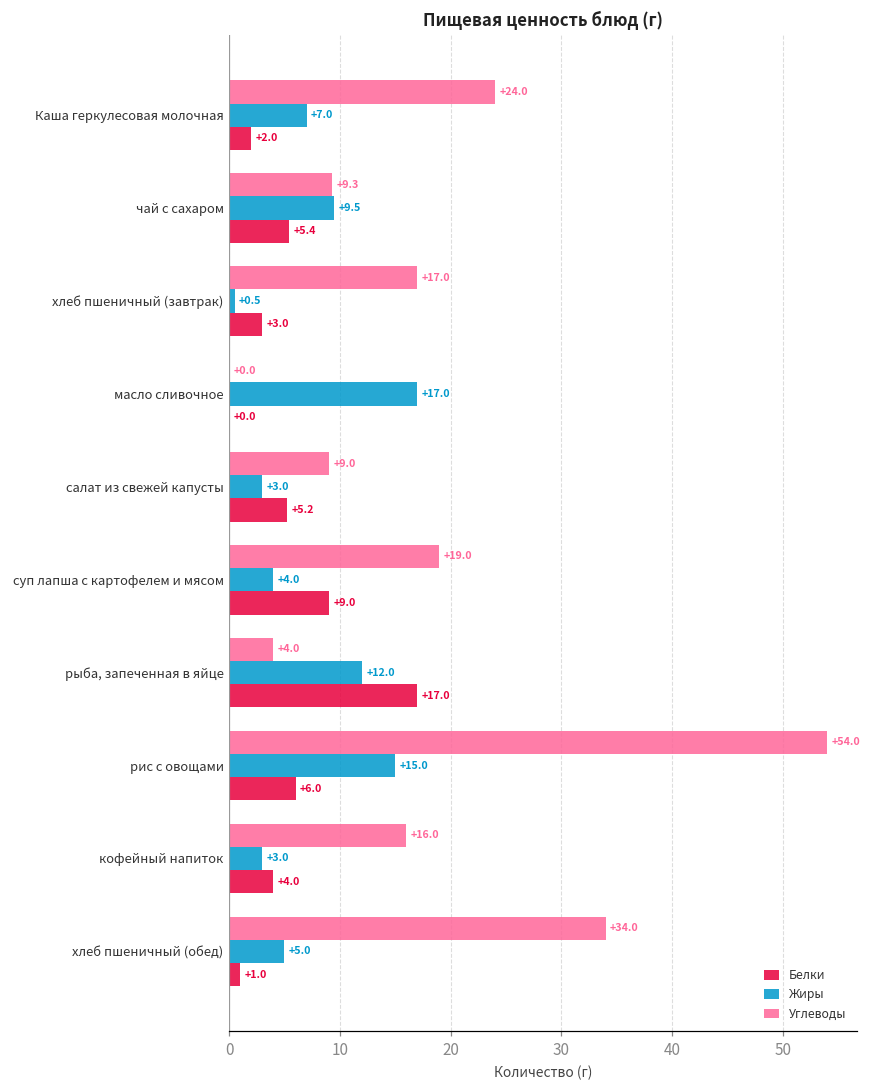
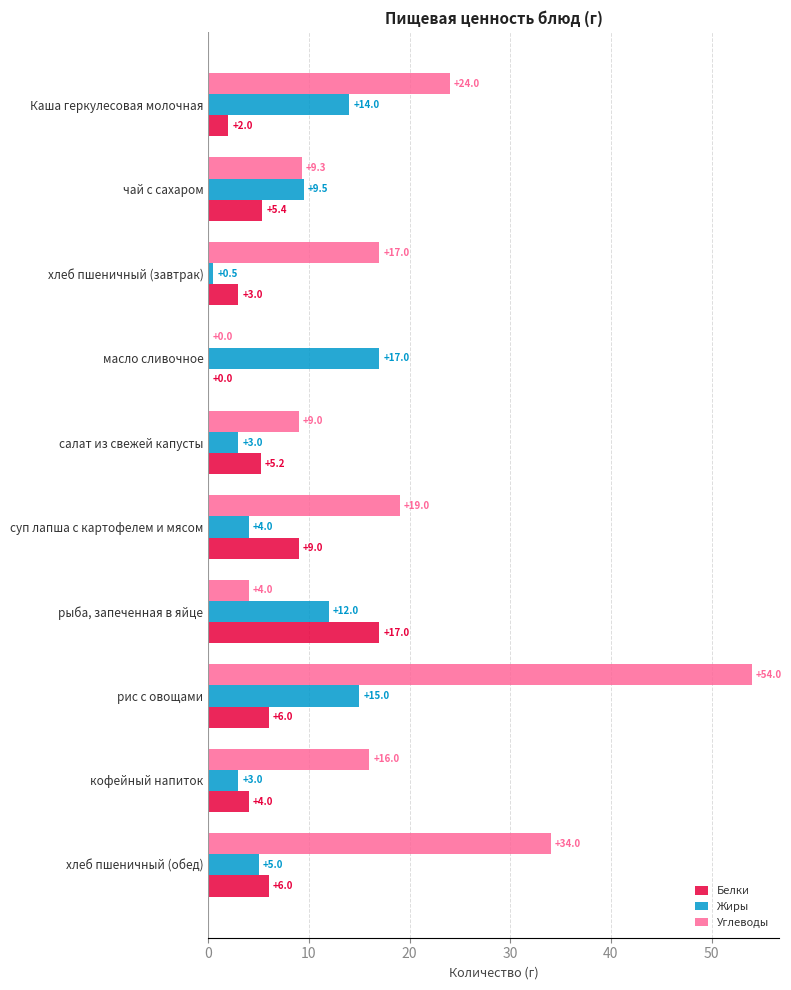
Жиры, Каша геркулесовая молочная: +7.0 -> +14.0
Белки, хлеб пшеничный (обед): +1.0 -> +6.0
